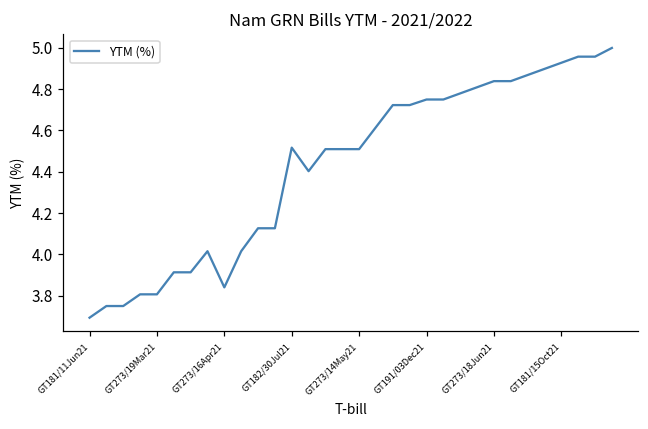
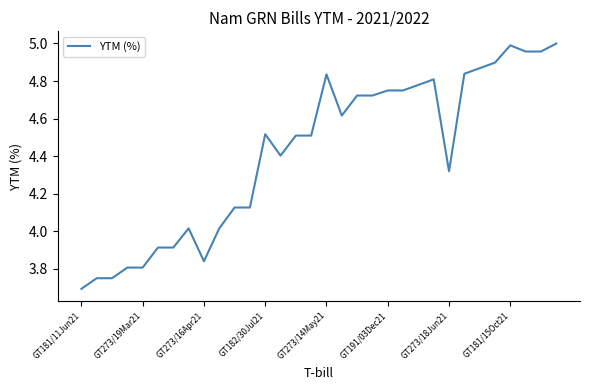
GT273/14May21: 4.51 -> 4.84
GT273/18Jun21: 4.84 -> 4.32
GT181/15Oct21: 4.93 -> 4.99
